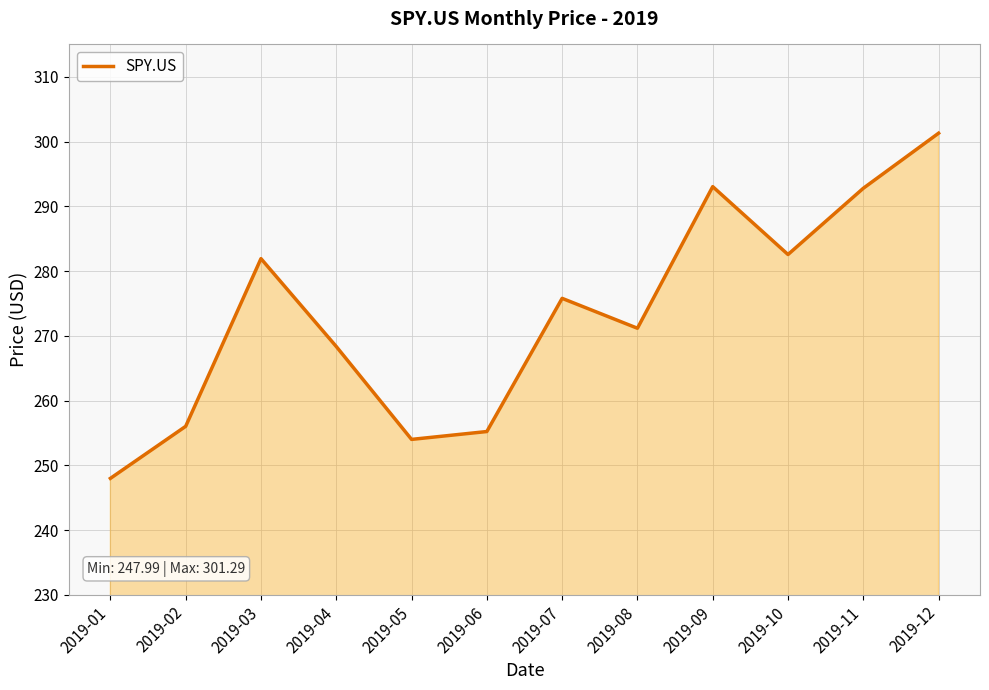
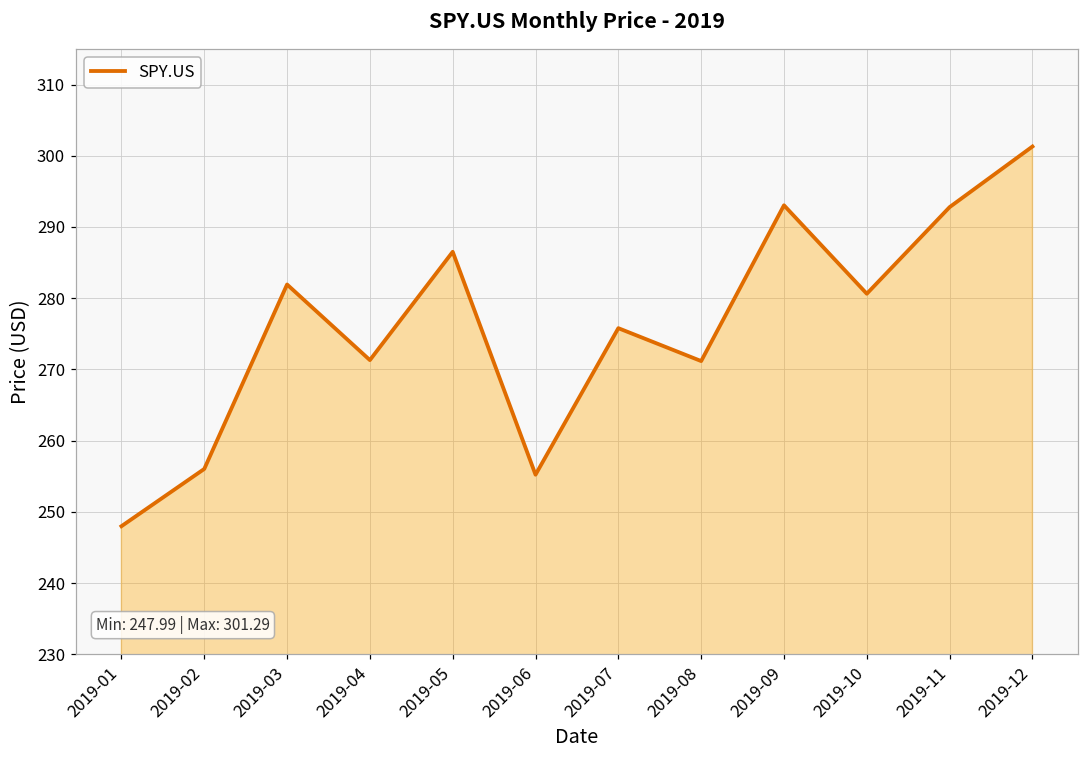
2019-04: 268 -> 271
2019-05: 254 -> 287
2019-10: 283 -> 281
